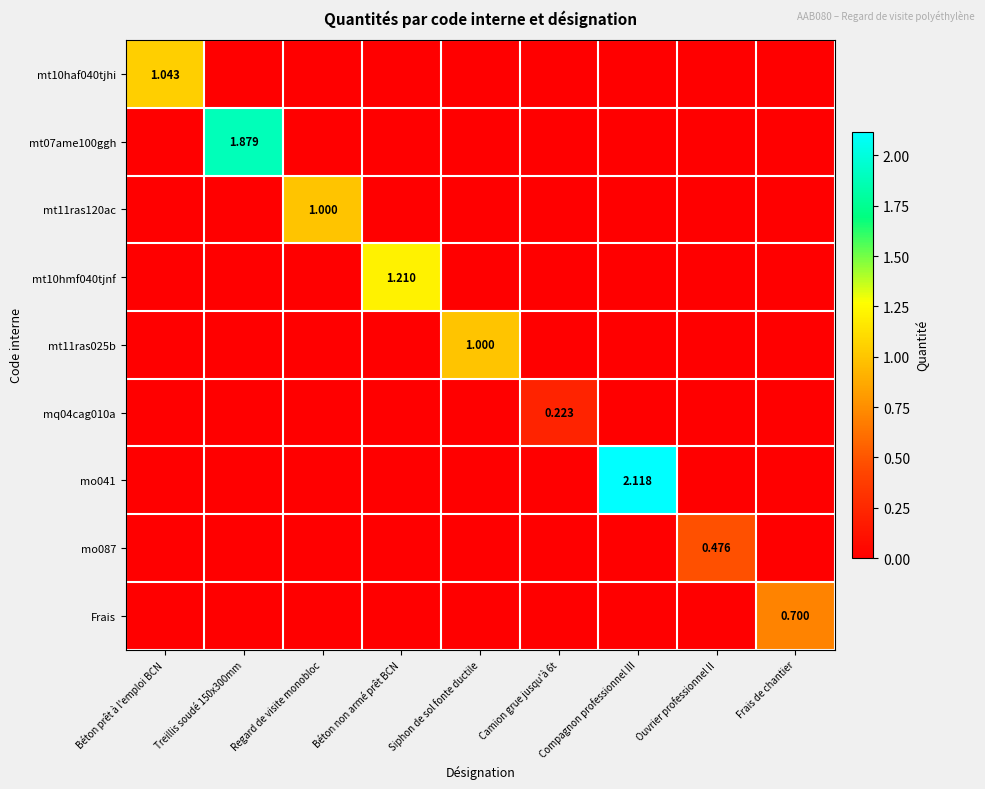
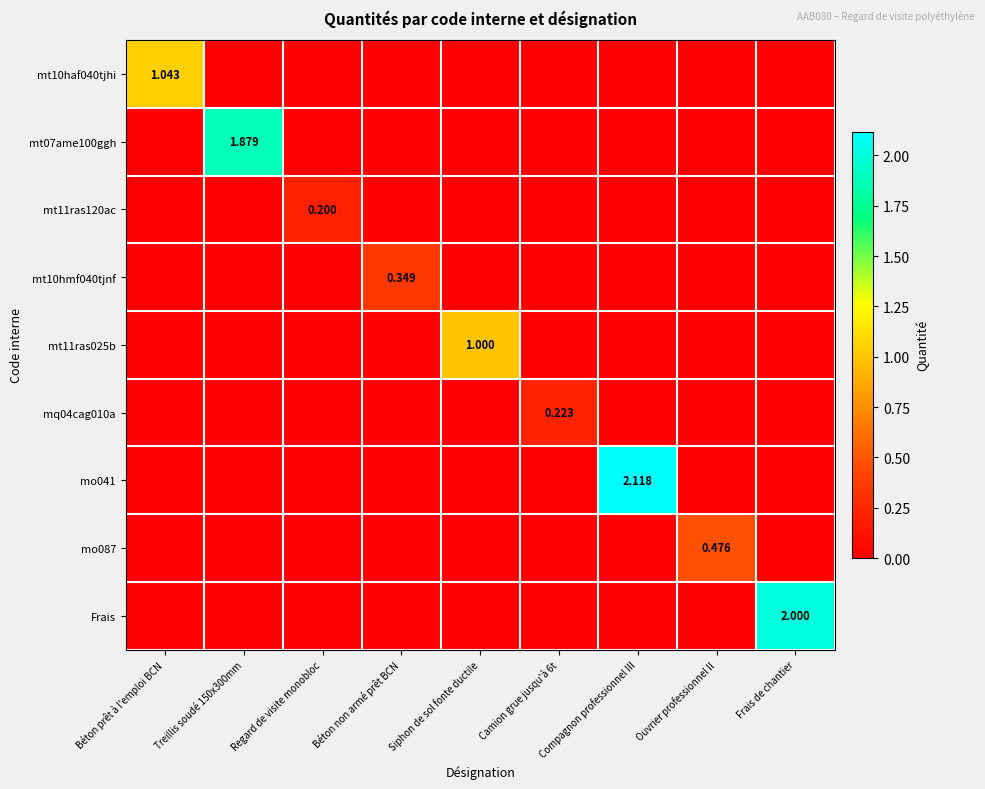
mt11ras120ac, Regard de visite monobloc: 1.000 -> 0.200
mt10hmf040tjnf, Béton non armé prêt BCN: 1.210 -> 0.349
Frais, Frais de chantier: 0.700 -> 2.000
